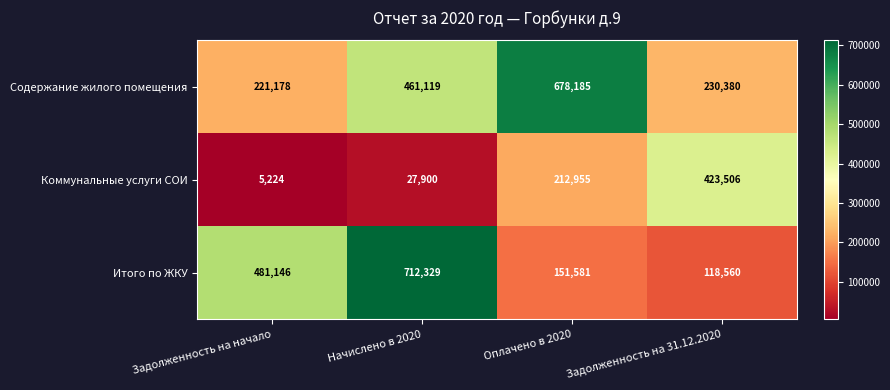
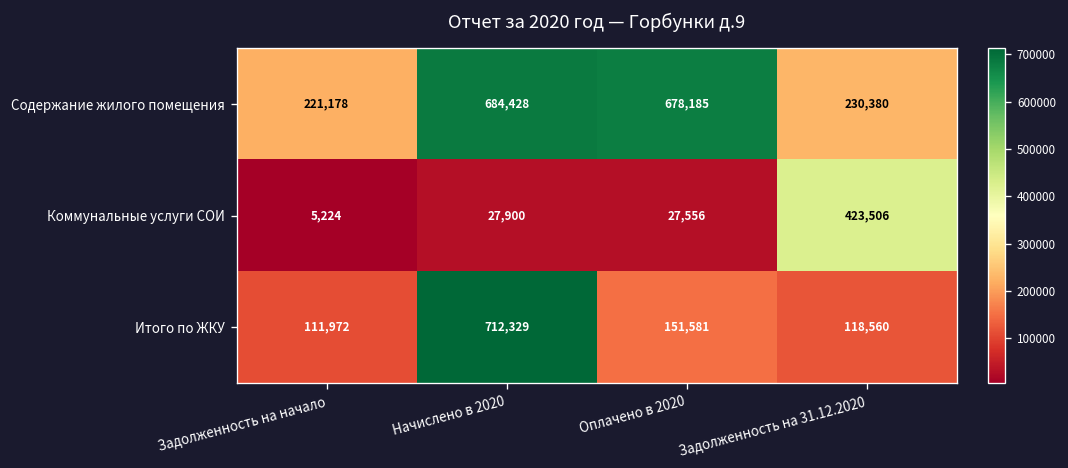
Содержание жилого помещения, Начислено в 2020: 461,119 -> 684,428
Коммунальные услуги СОИ, Оплачено в 2020: 212,955 -> 27,556
Итого по ЖКУ, Задолженность на начало: 481,146 -> 111,972
